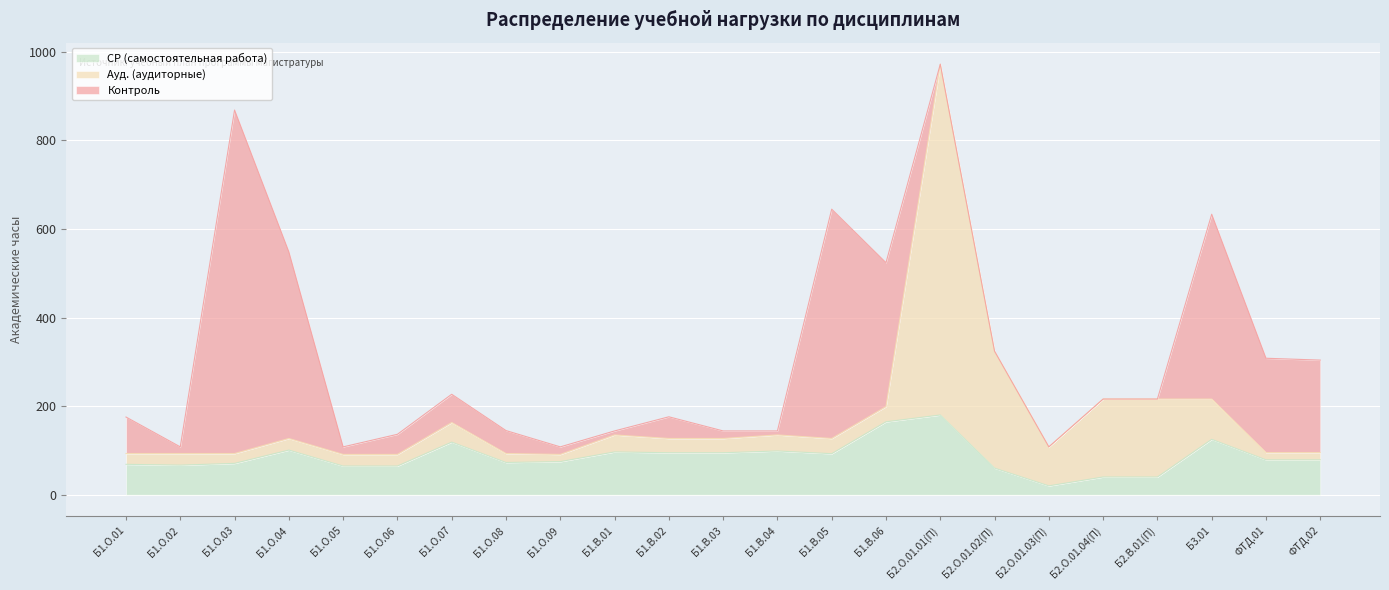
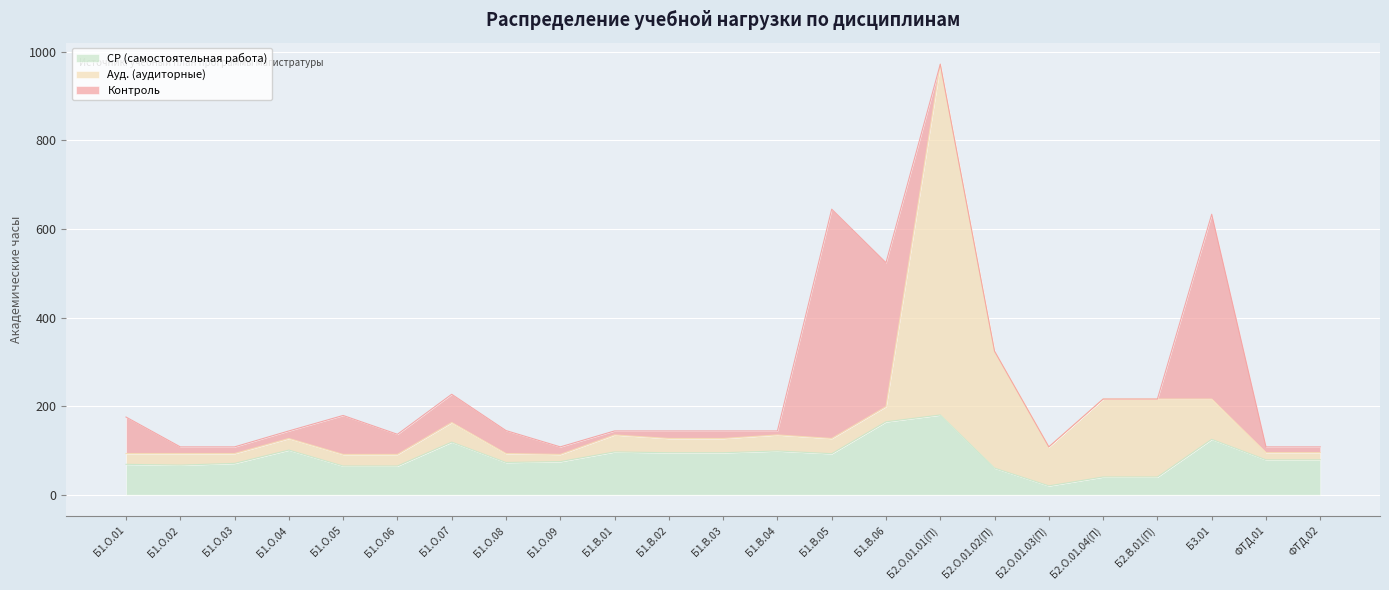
Контроль, Б1.О.03: 780 -> 20
Контроль, Б1.О.04: 420 -> 20
Контроль, Б1.О.05: 20 -> 90
Контроль, Б1.В.02: 50 -> 20
Контроль, ФТД.01: 210 -> 10
Контроль, ФТД.02: 210 -> 10
